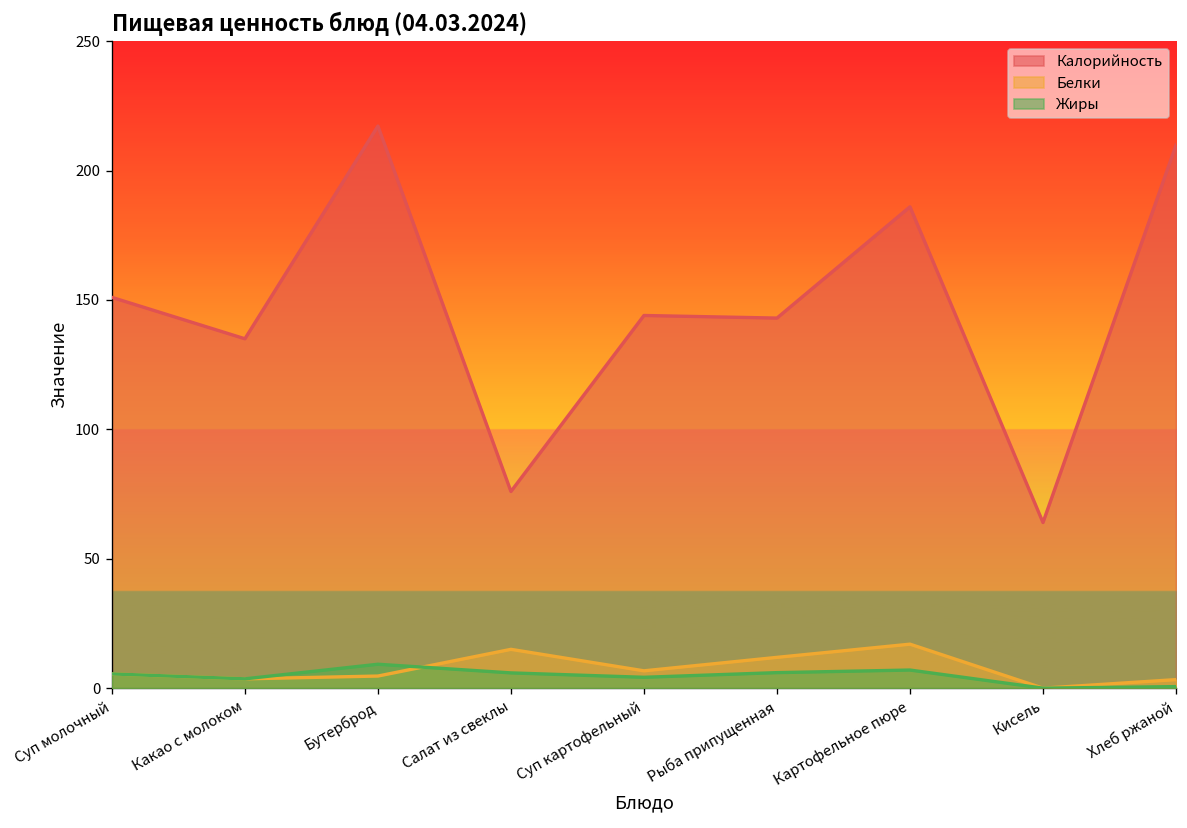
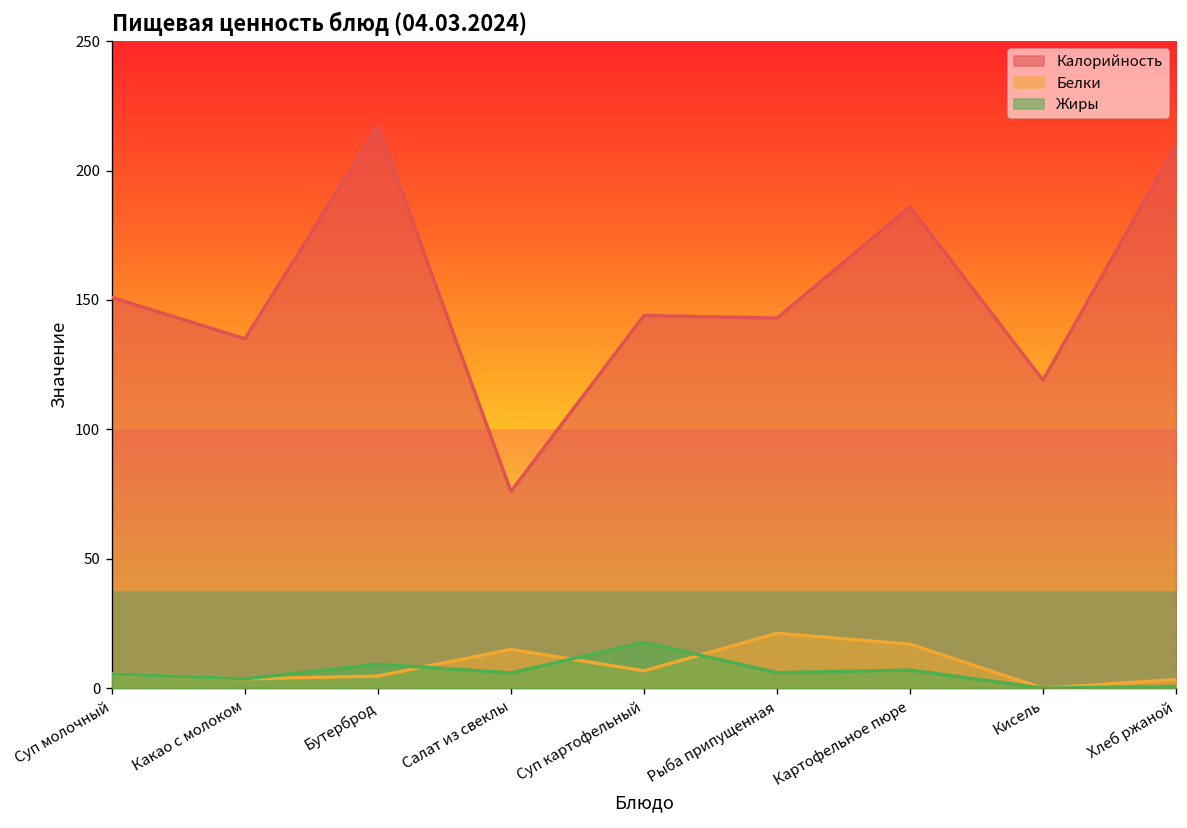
Жиры, Суп картофельный: 4 -> 18
Белки, Рыба припущенная: 12 -> 21
Калорийность, Кисель: 64 -> 119
